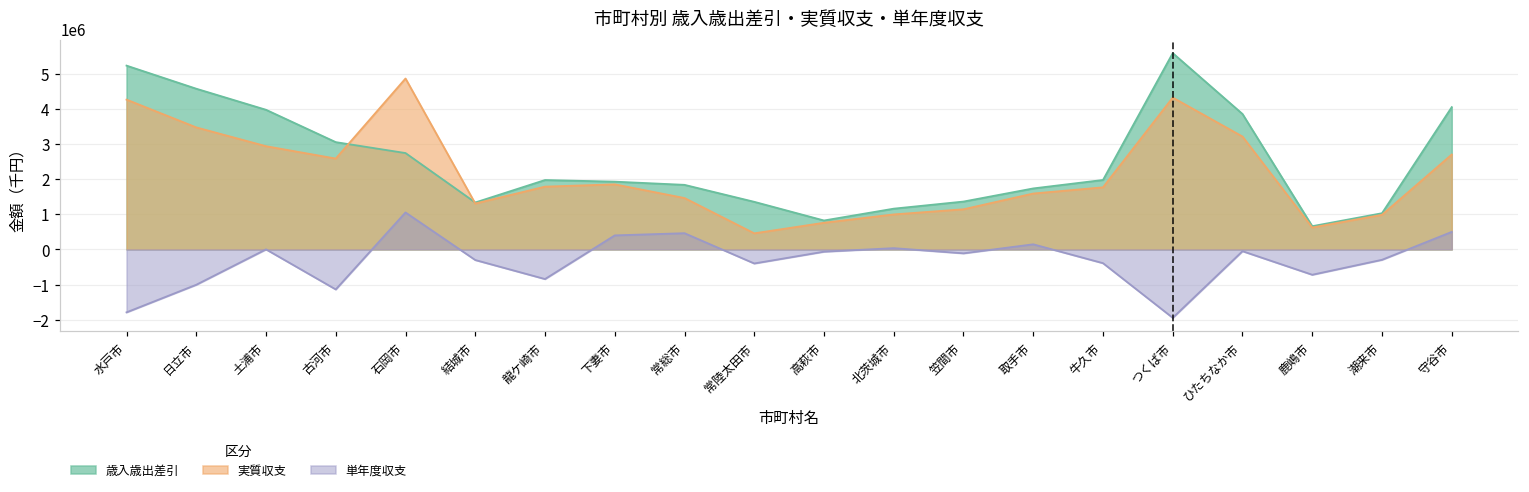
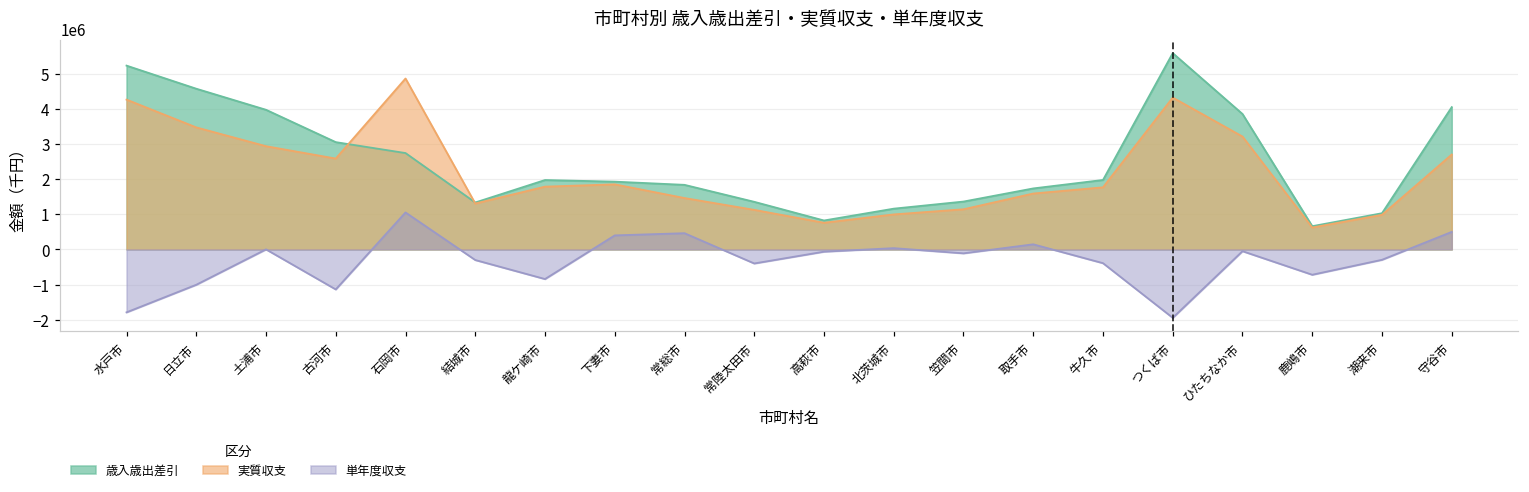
実質収支, 常陸太田市: 500000 -> 1100000
